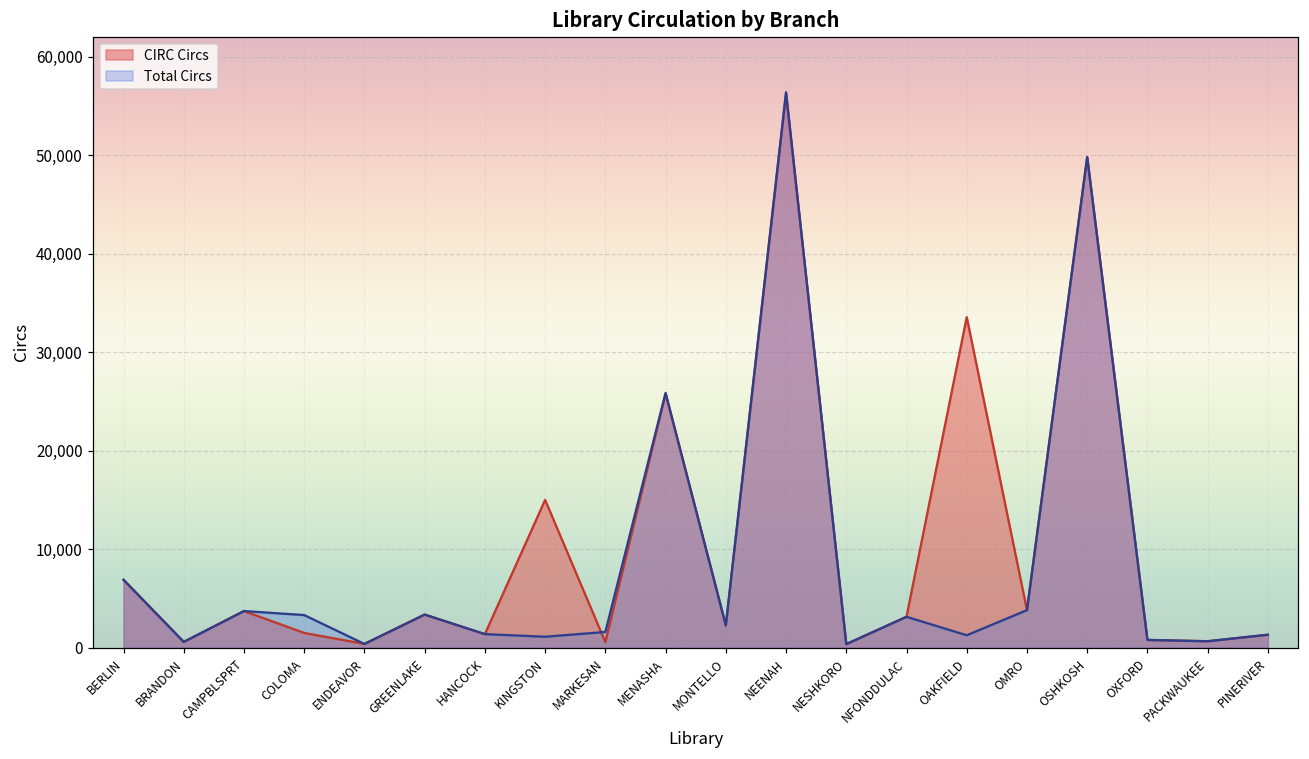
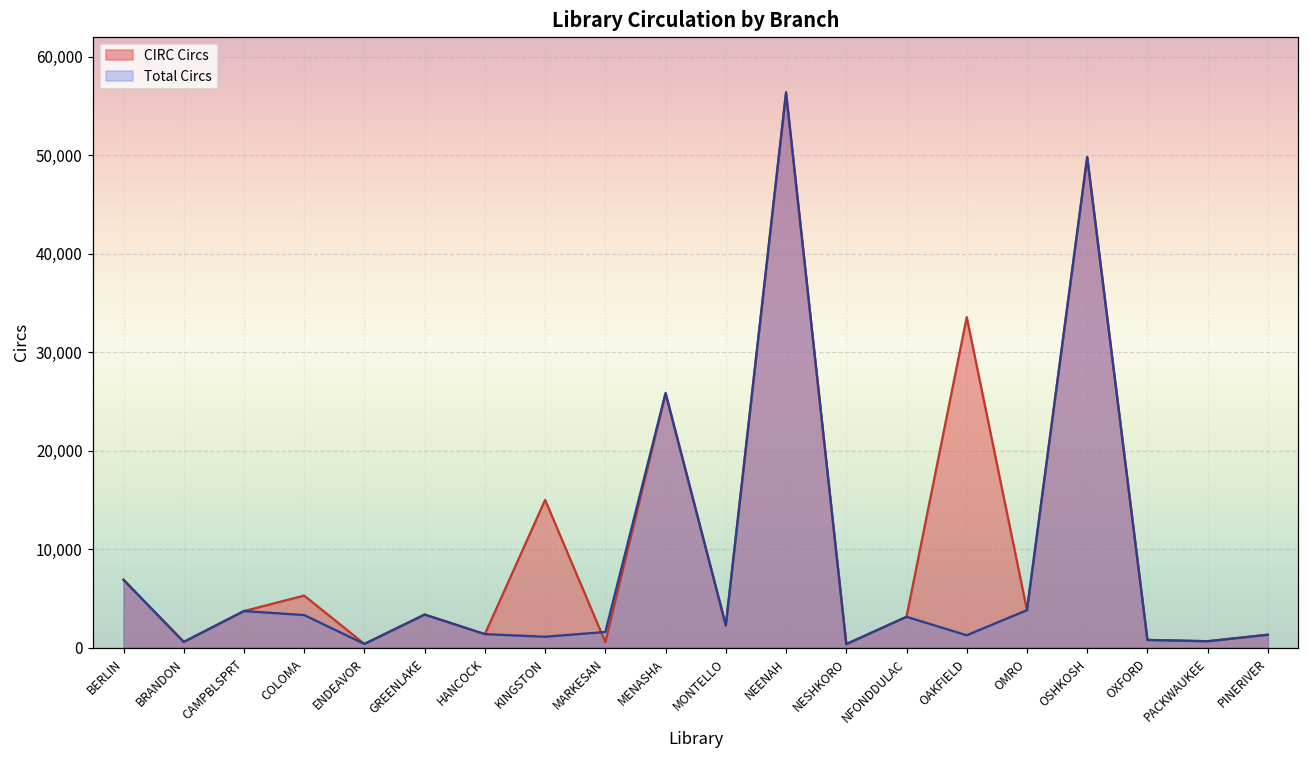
CIRC Circs, COLOMA: 1,000 -> 5,000
